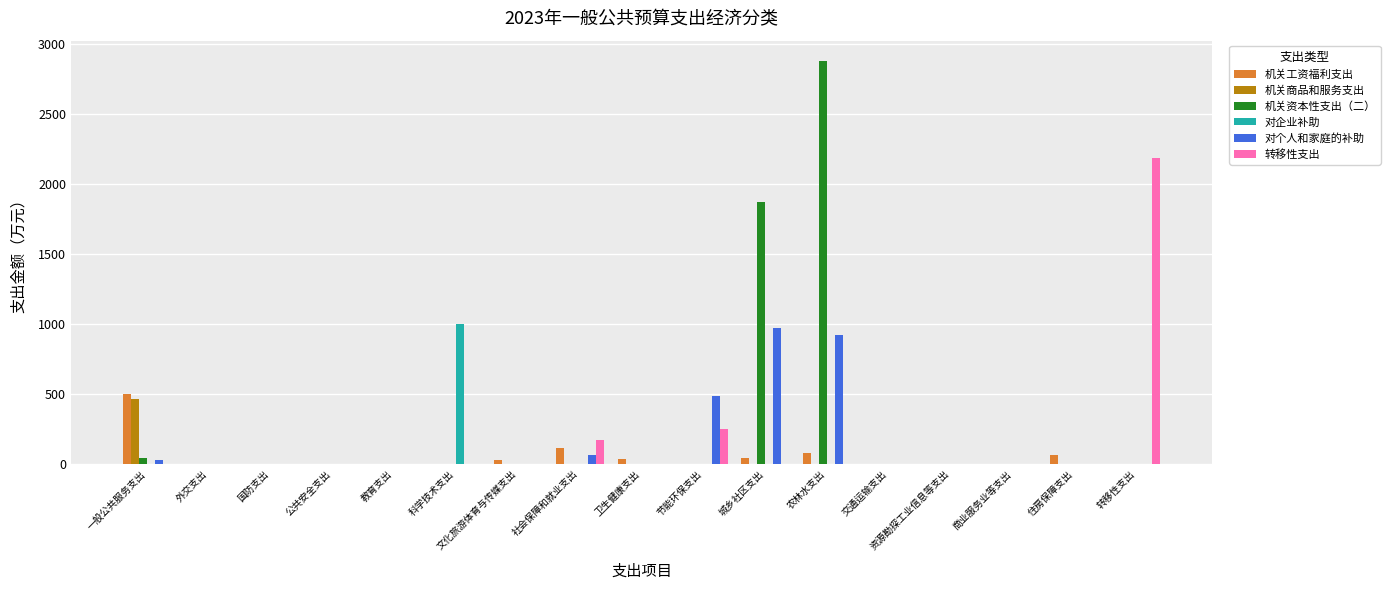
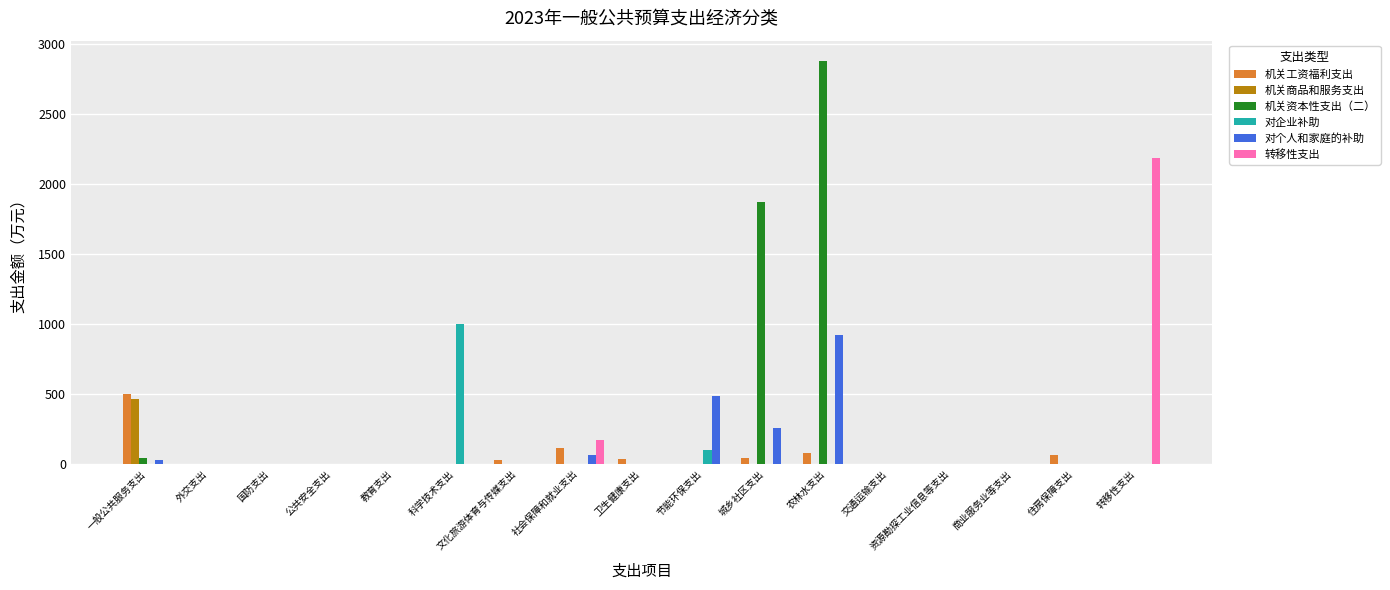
对企业补助, 节能环保支出: 0 -> 100
转移性支出, 节能环保支出: 250 -> 0
对个人和家庭的补助, 城乡社区支出: 970 -> 260
